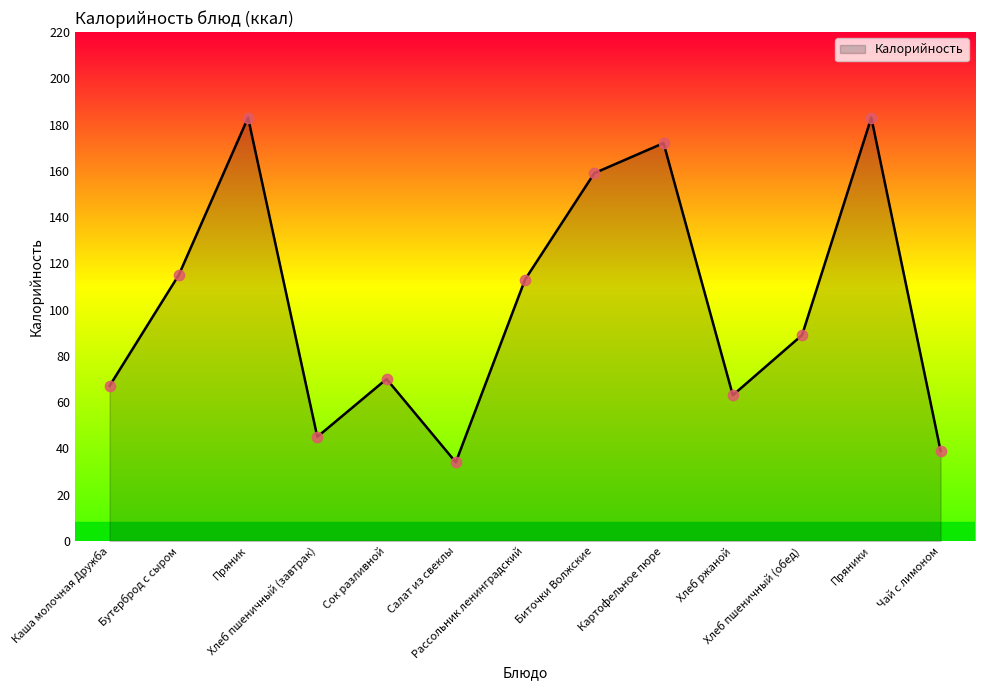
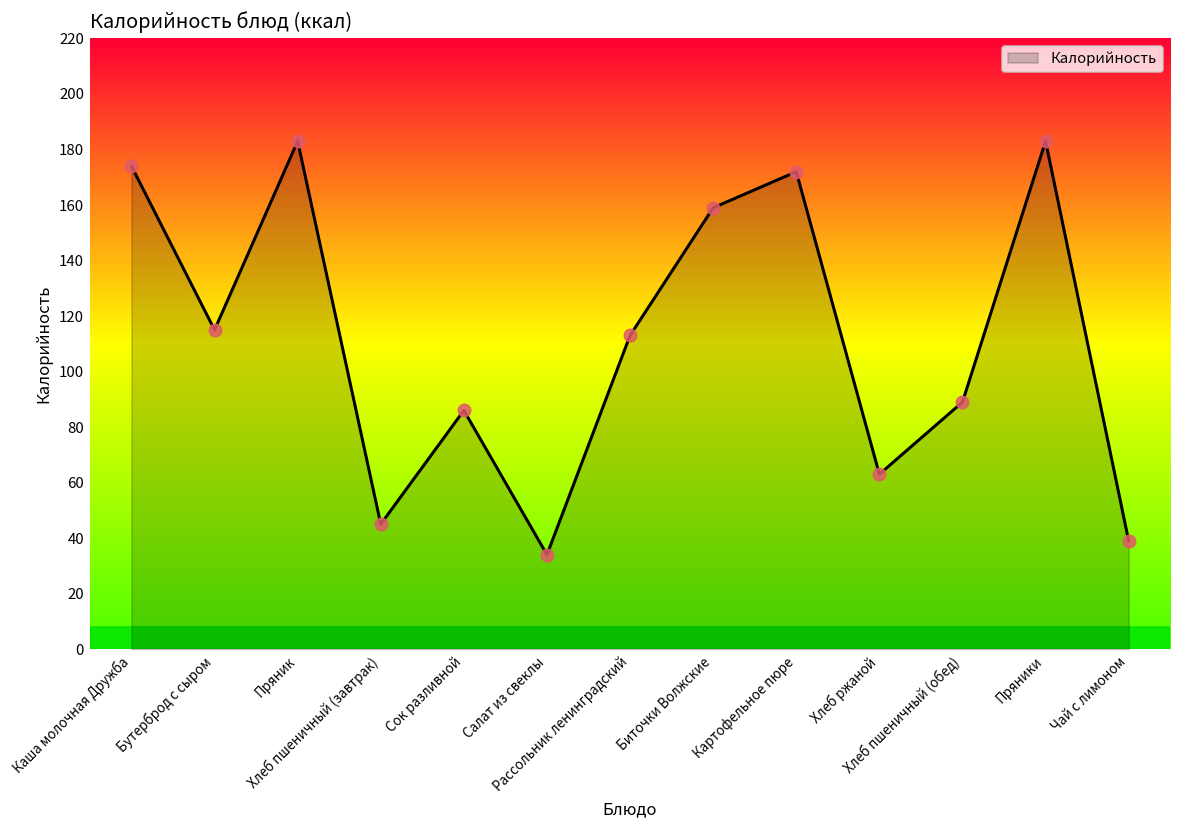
Каша молочная Дружба: 67 -> 174
Сок разливной: 70 -> 86
